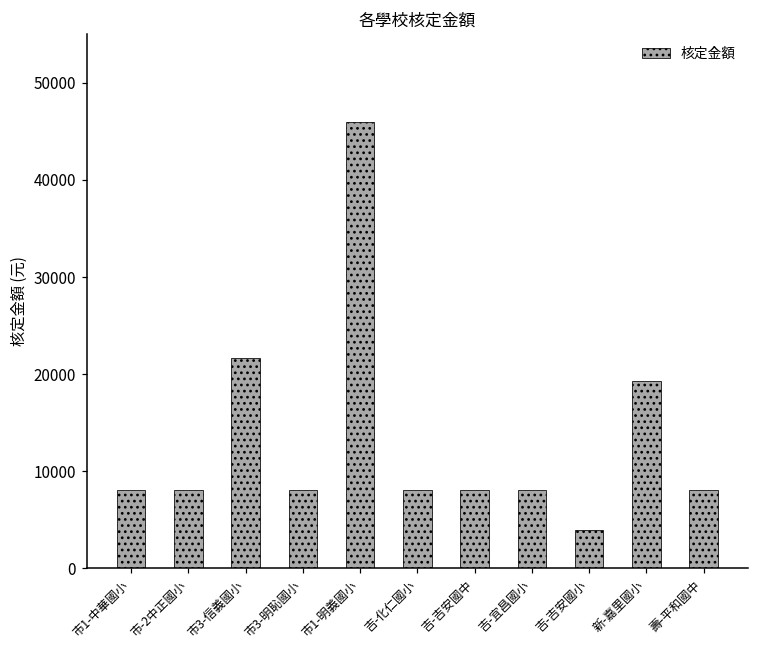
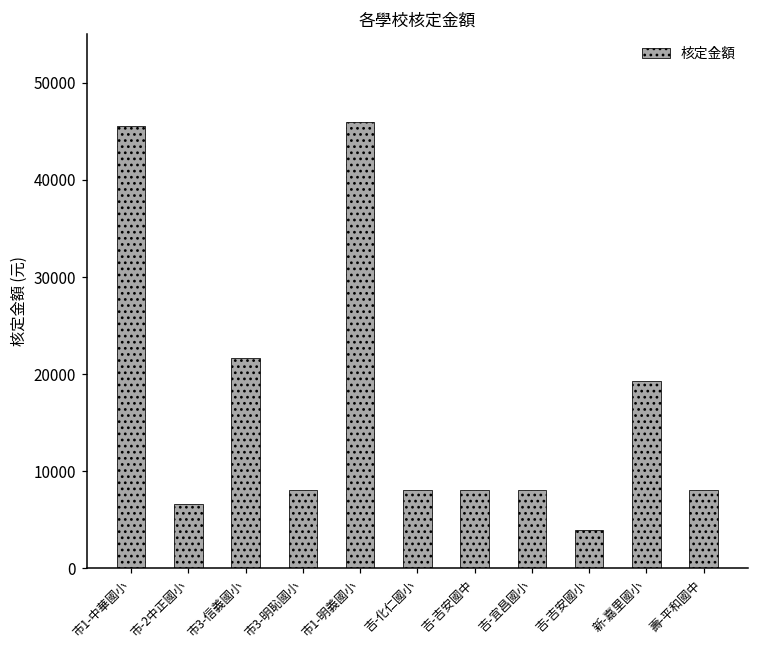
市1-中華國小: 8000 -> 46000
市-2中正國小: 8000 -> 7000
